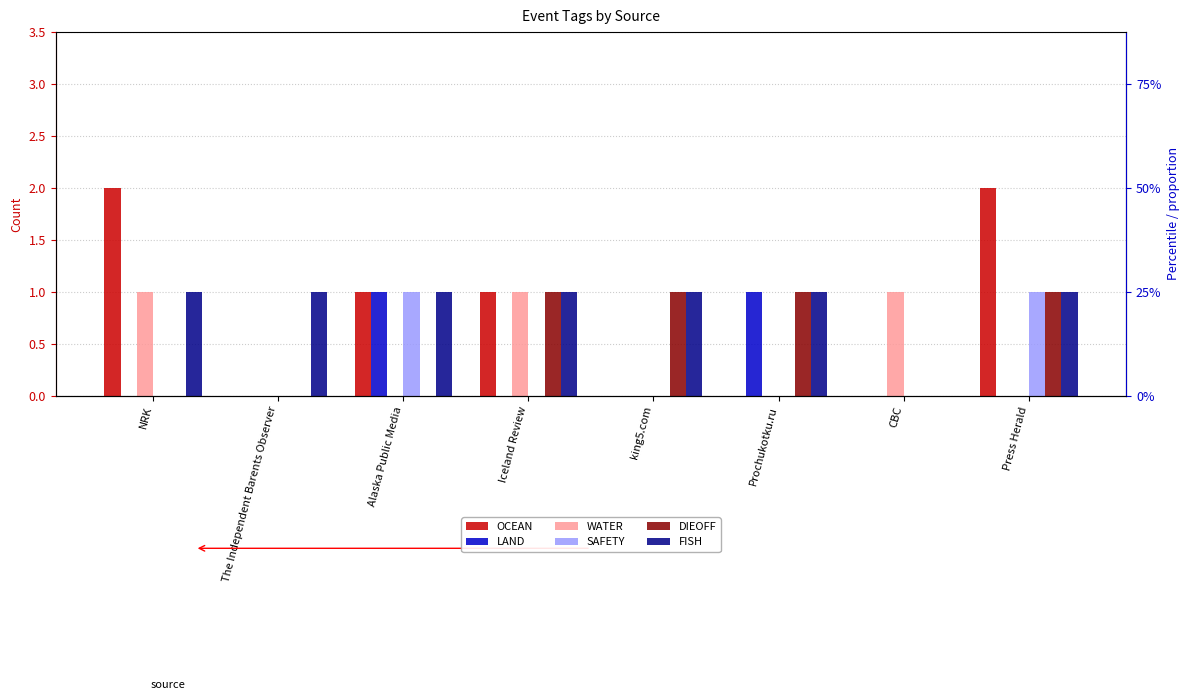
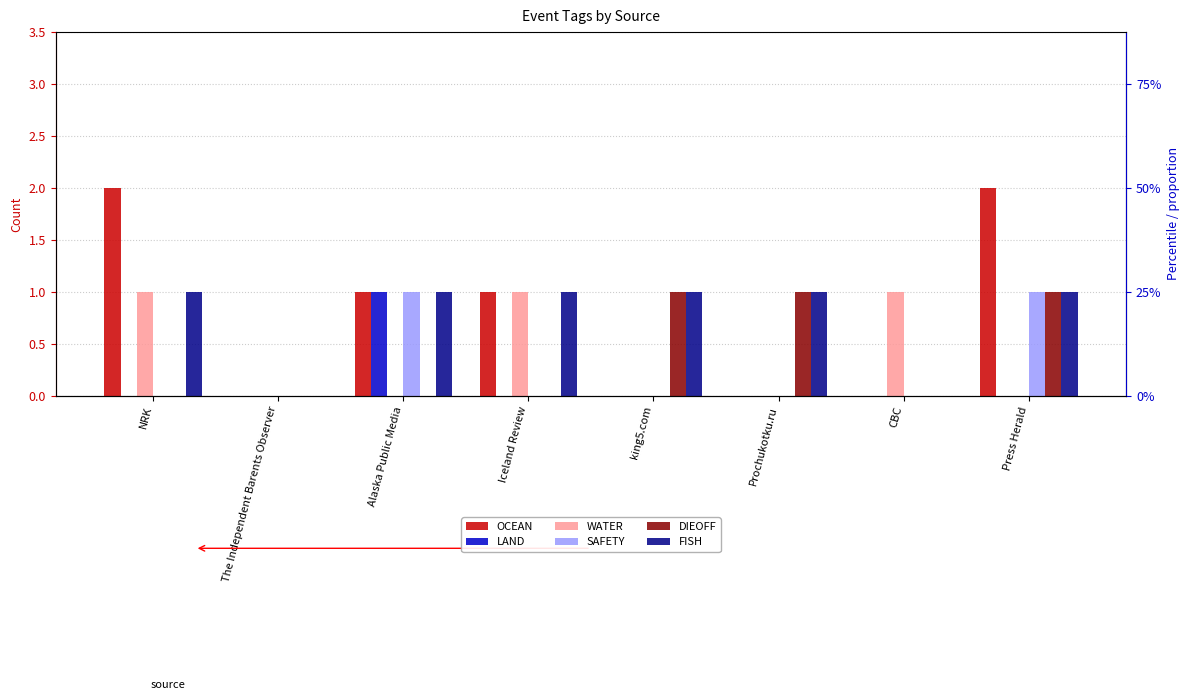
FISH, The Independent Barents Observer: 1 -> 0
DIEOFF, Iceland Review: 1 -> 0
LAND, Prochukotku.ru: 1 -> 0
